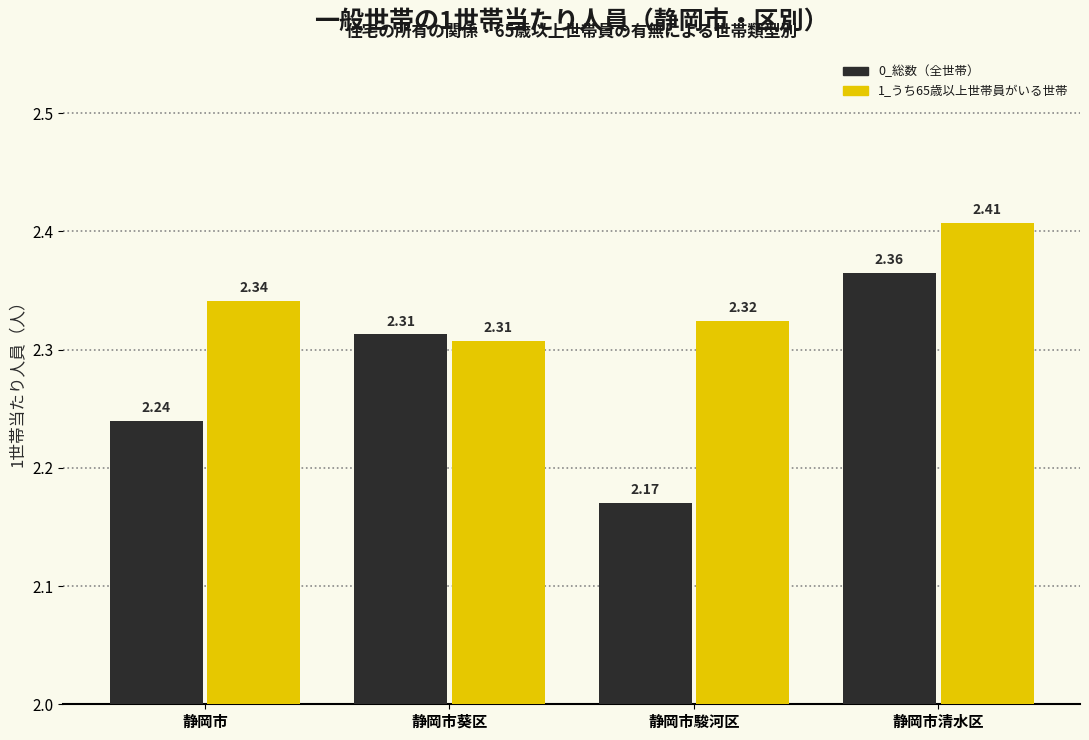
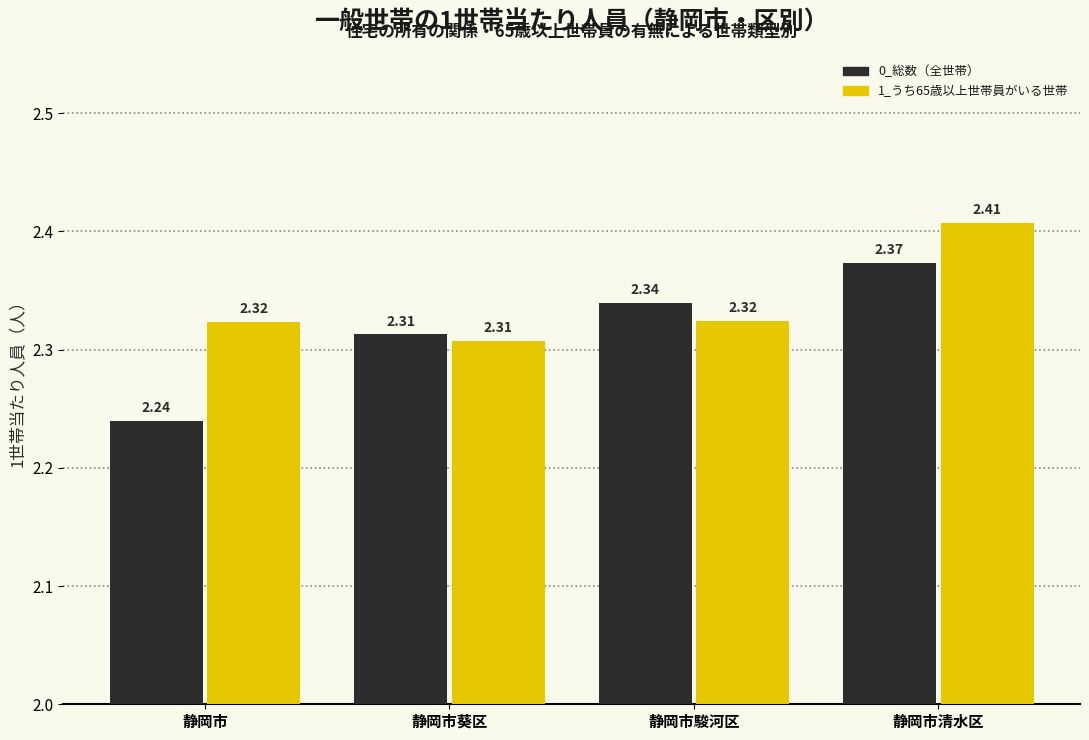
1_うち65歳以上世帯員がいる世帯, 静岡市: 2.34 -> 2.32
0_総数（全世帯）, 静岡市駿河区: 2.17 -> 2.34
0_総数（全世帯）, 静岡市清水区: 2.36 -> 2.37
